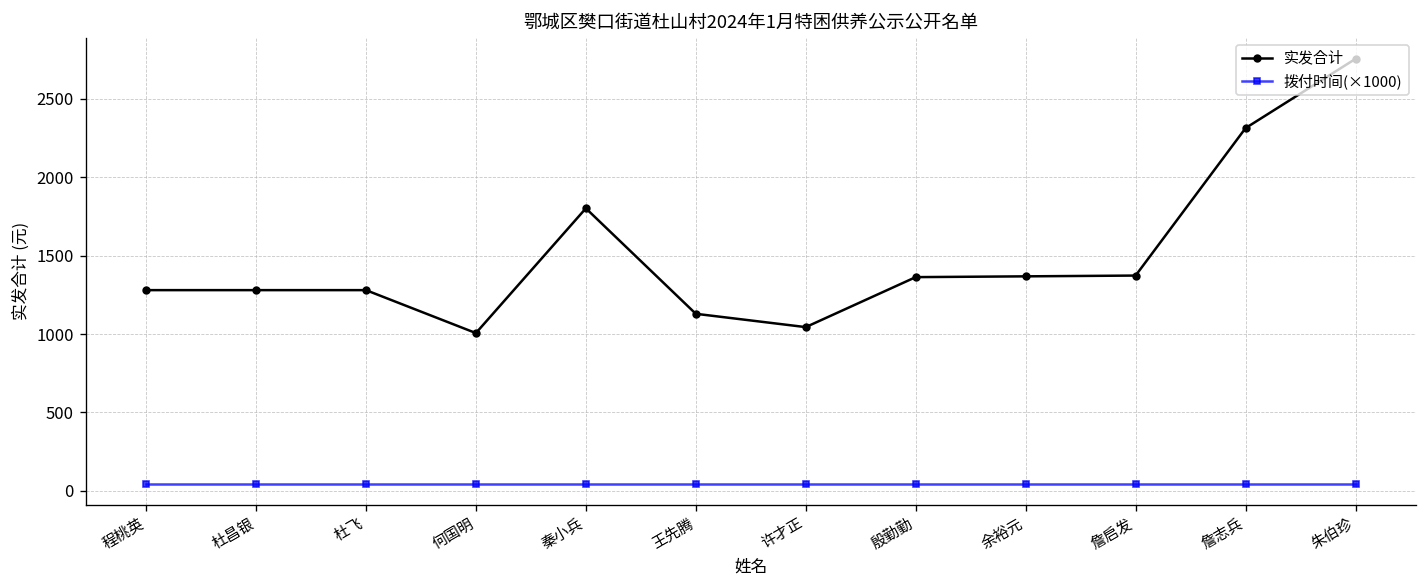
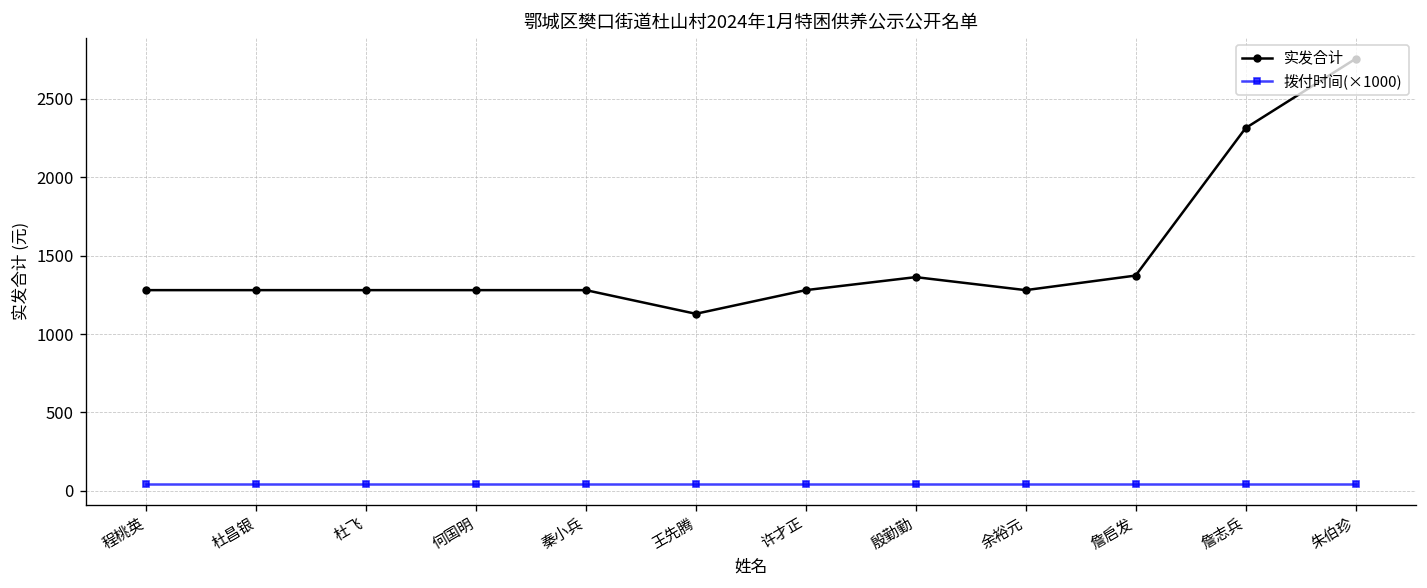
实发合计, 何国明: 1010 -> 1280
实发合计, 秦小兵: 1800 -> 1280
实发合计, 许才正: 1040 -> 1280
实发合计, 余裕元: 1370 -> 1280
